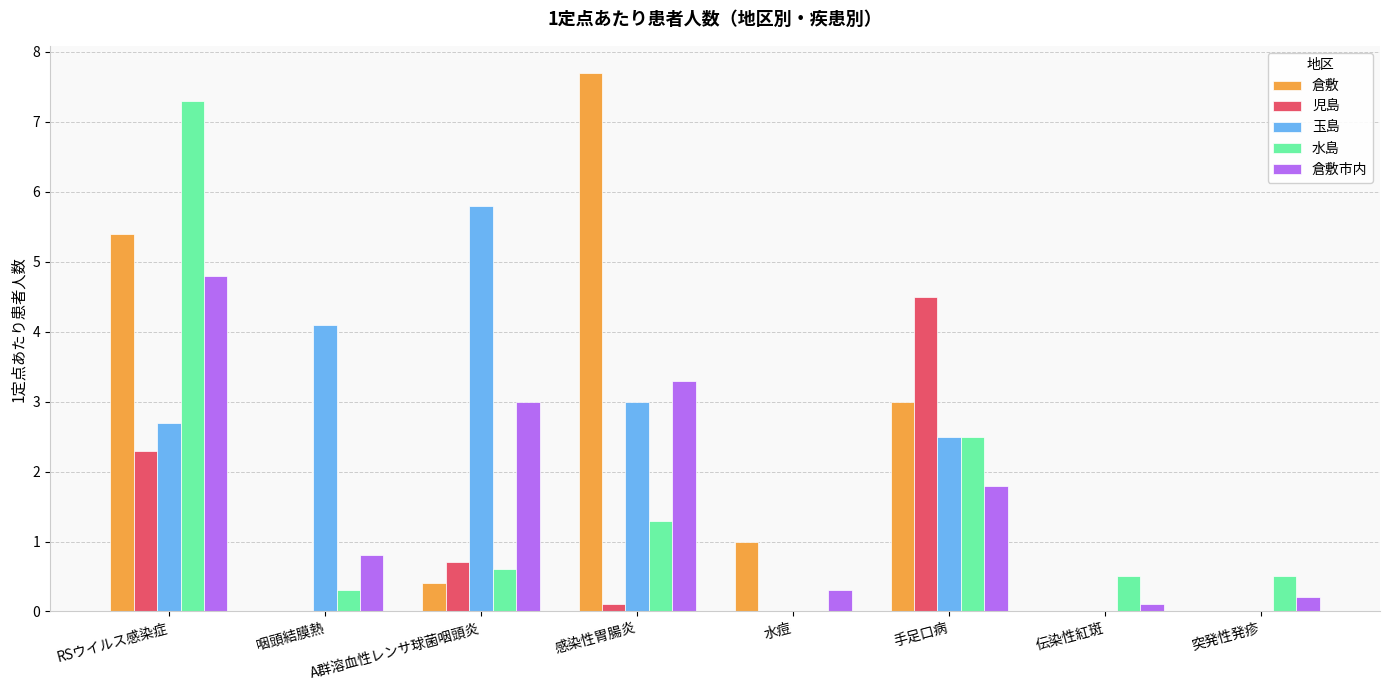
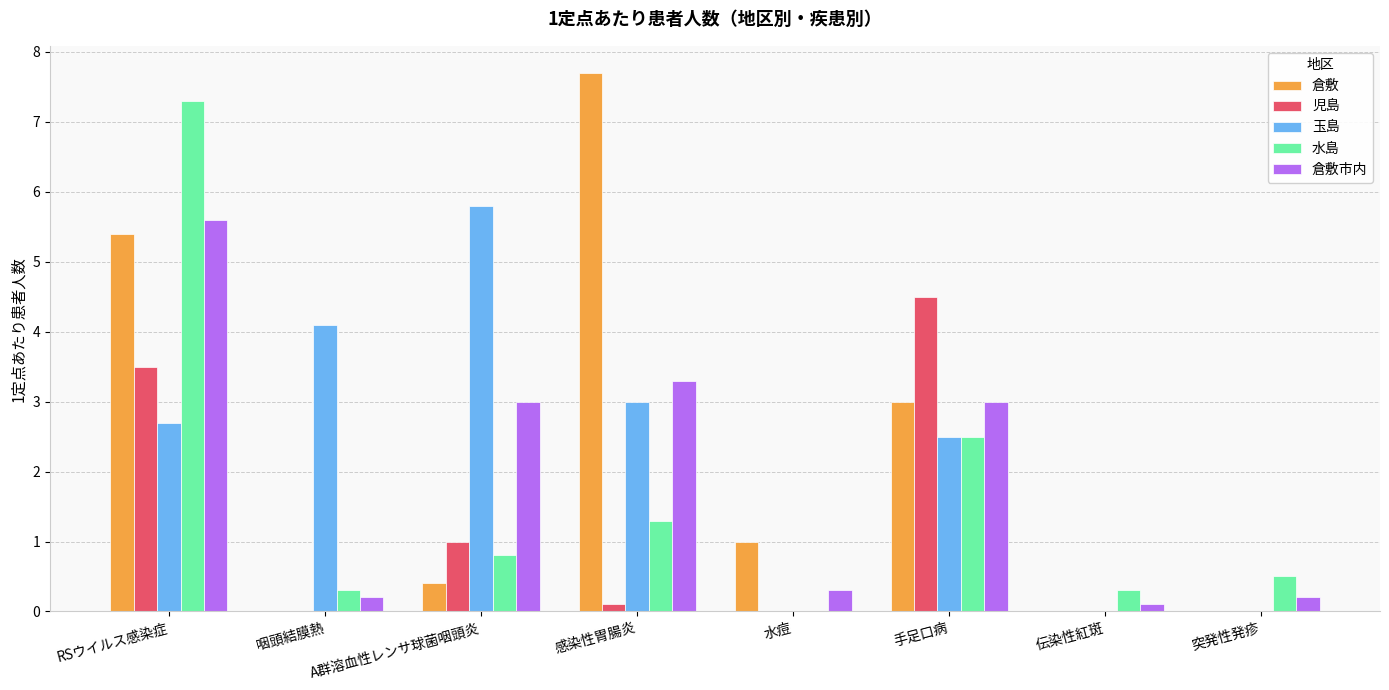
児島, RSウイルス感染症: 2.3 -> 3.5
倉敷市内, RSウイルス感染症: 4.8 -> 5.6
倉敷市内, 咽頭結膜熱: 0.8 -> 0.2
児島, A群溶血性レンサ球菌咽頭炎: 0.7 -> 1.0
水島, A群溶血性レンサ球菌咽頭炎: 0.6 -> 0.8
倉敷市内, 手足口病: 1.8 -> 3.0
水島, 伝染性紅斑: 0.5 -> 0.3
